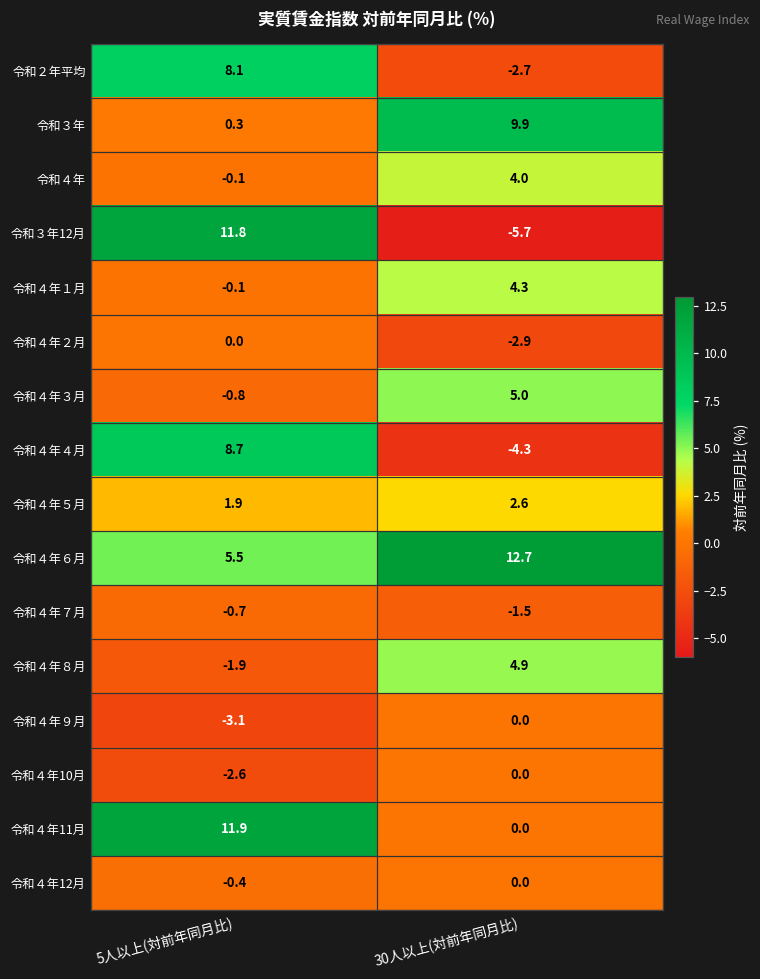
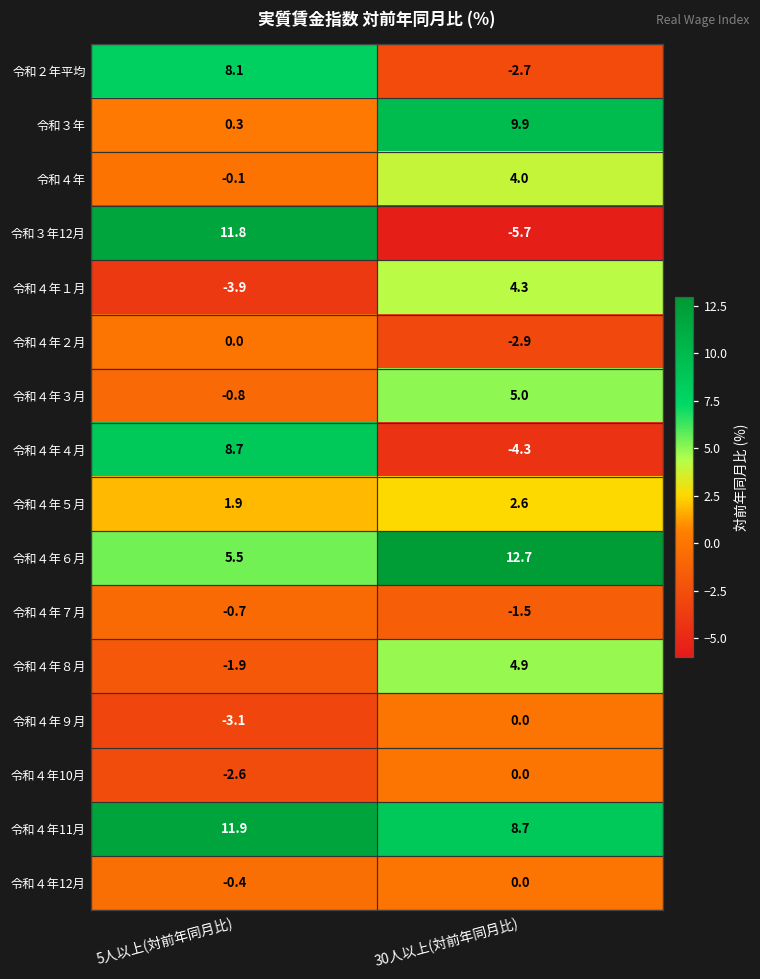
令和４年１月, 5人以上(対前年同月比): -0.1 -> -3.9
令和４年11月, 30人以上(対前年同月比): 0.0 -> 8.7
